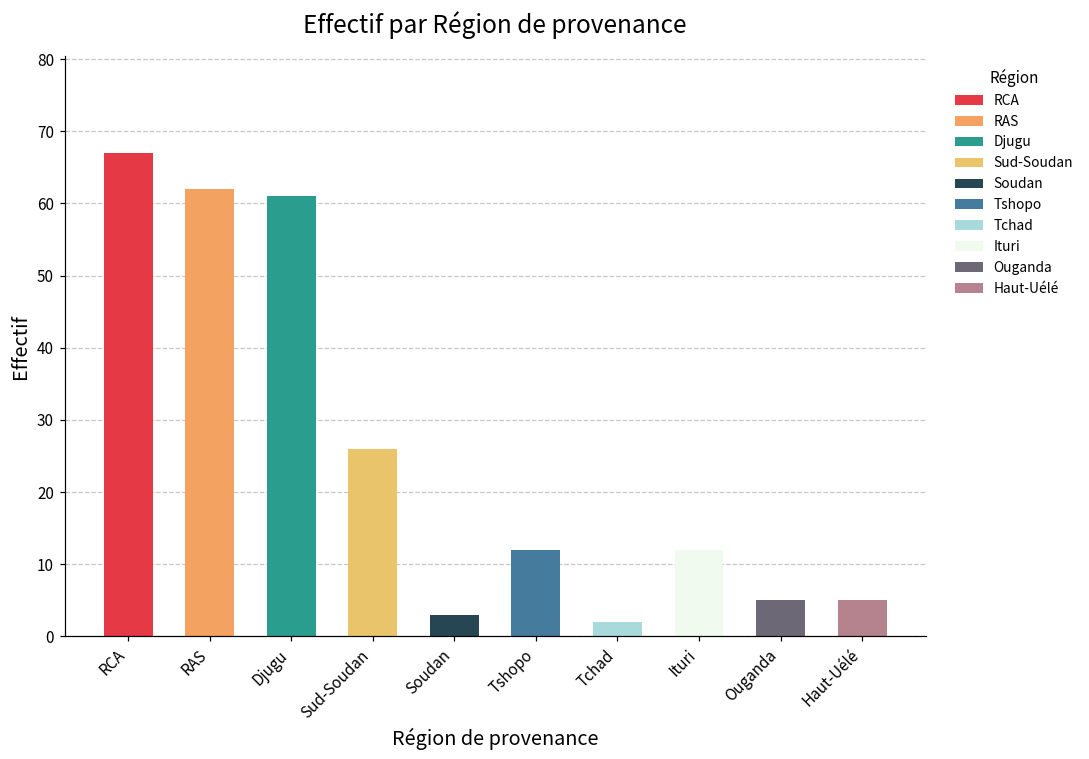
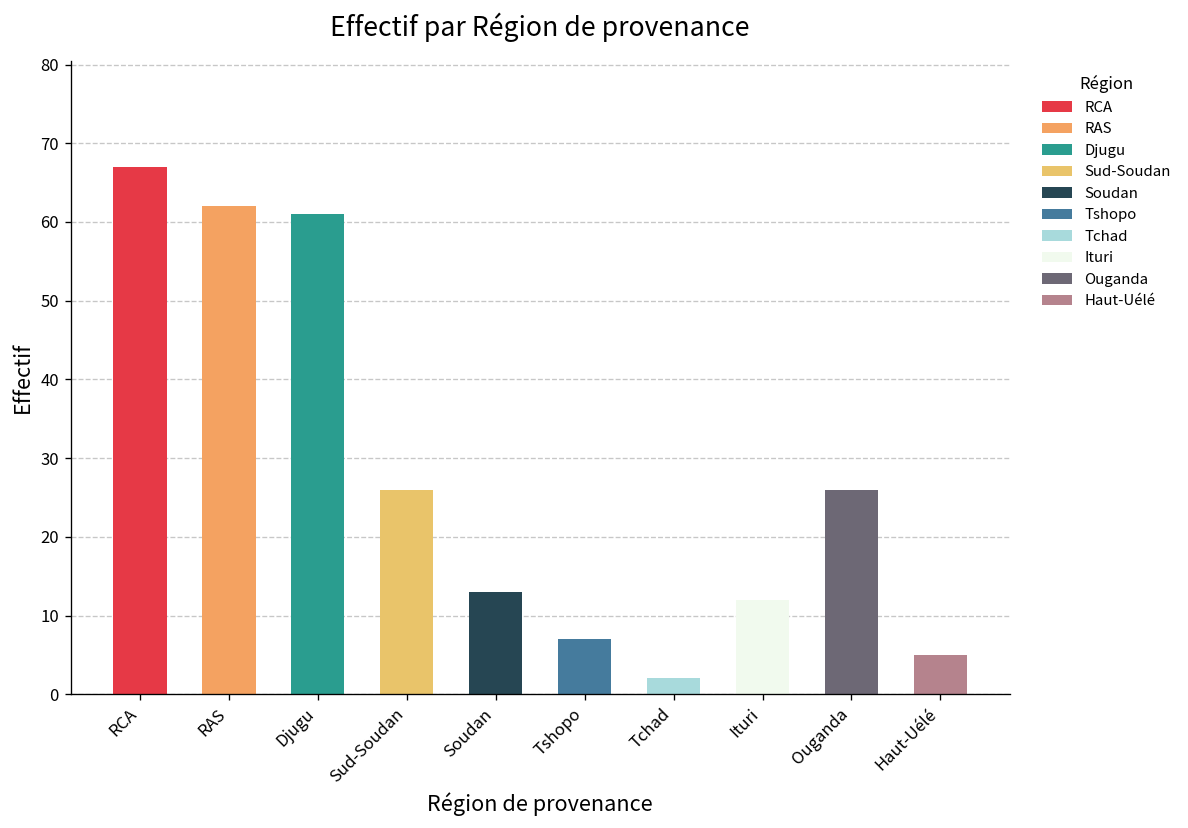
Soudan: 3 -> 13
Tshopo: 12 -> 7
Ouganda: 5 -> 26
